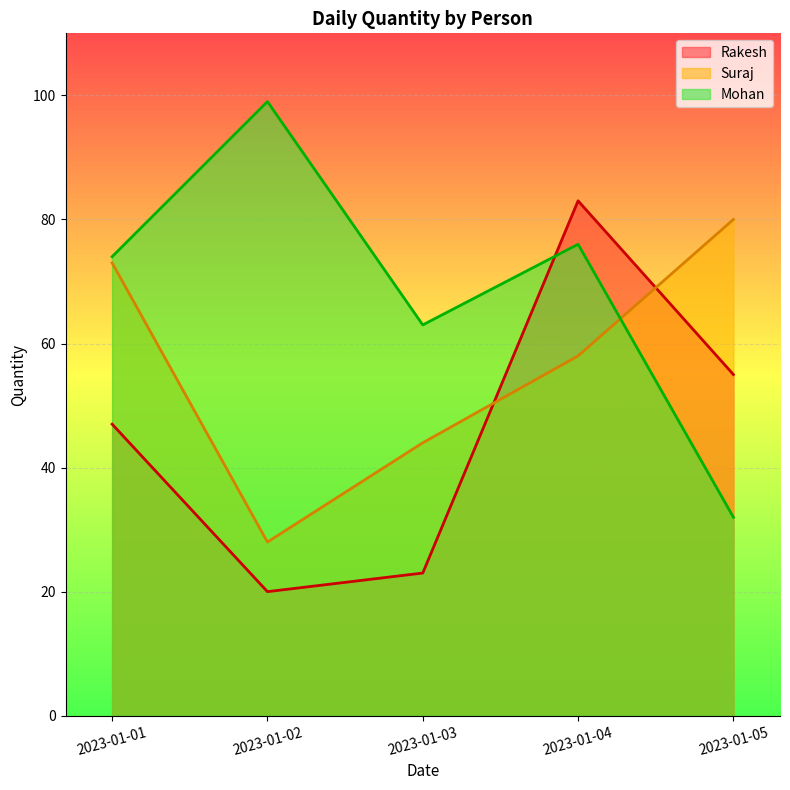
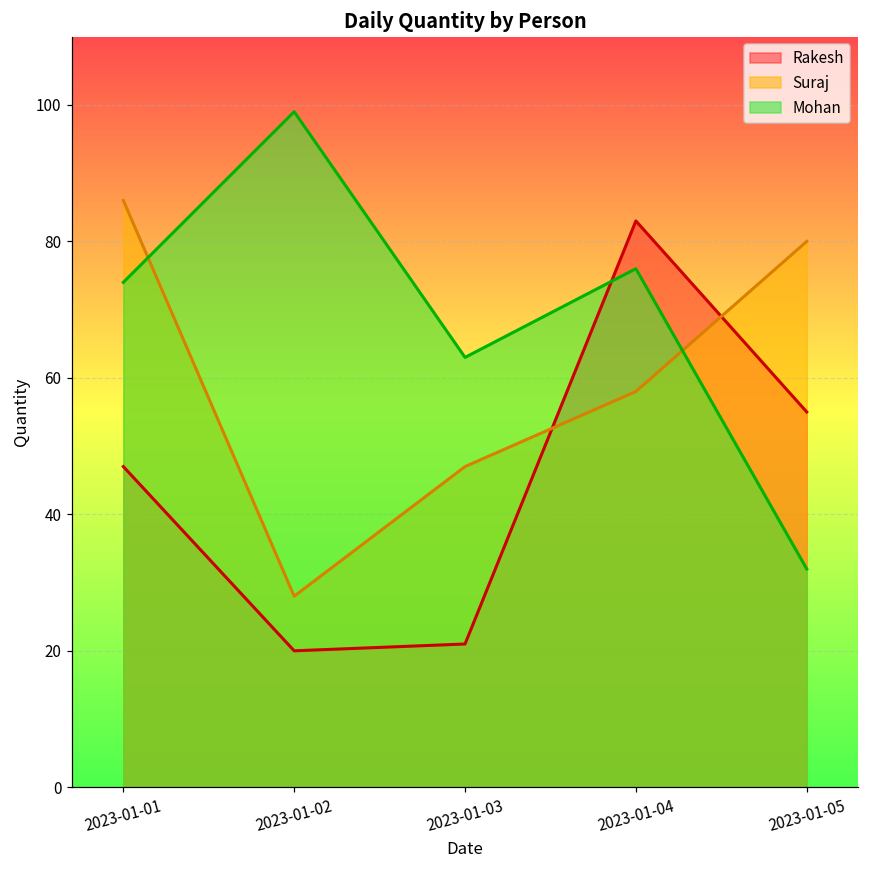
Suraj, 2023-01-01: 73 -> 86
Rakesh, 2023-01-03: 23 -> 21
Suraj, 2023-01-03: 44 -> 47
